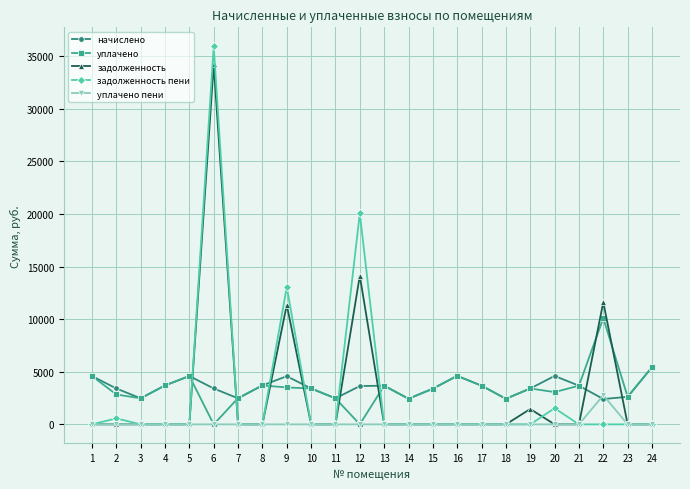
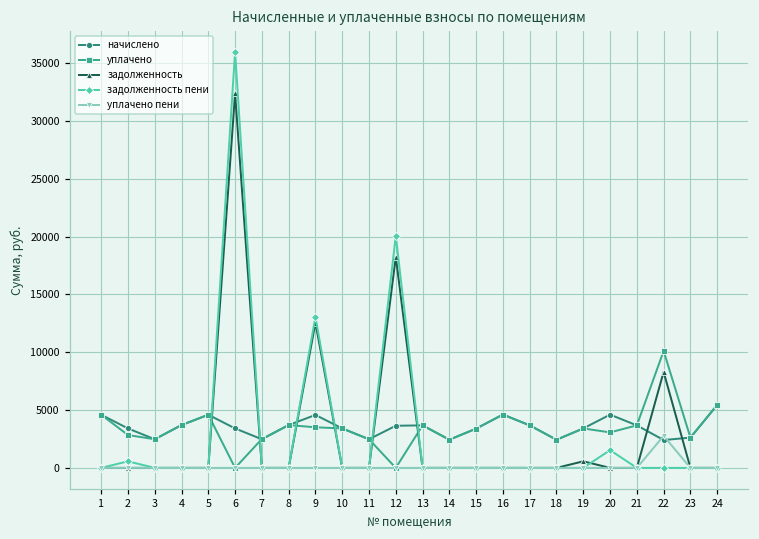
задолженность, 6: 34200 -> 32400
задолженность, 9: 11400 -> 12600
задолженность, 12: 14100 -> 18200
задолженность, 19: 1500 -> 600
задолженность, 22: 11600 -> 8300
